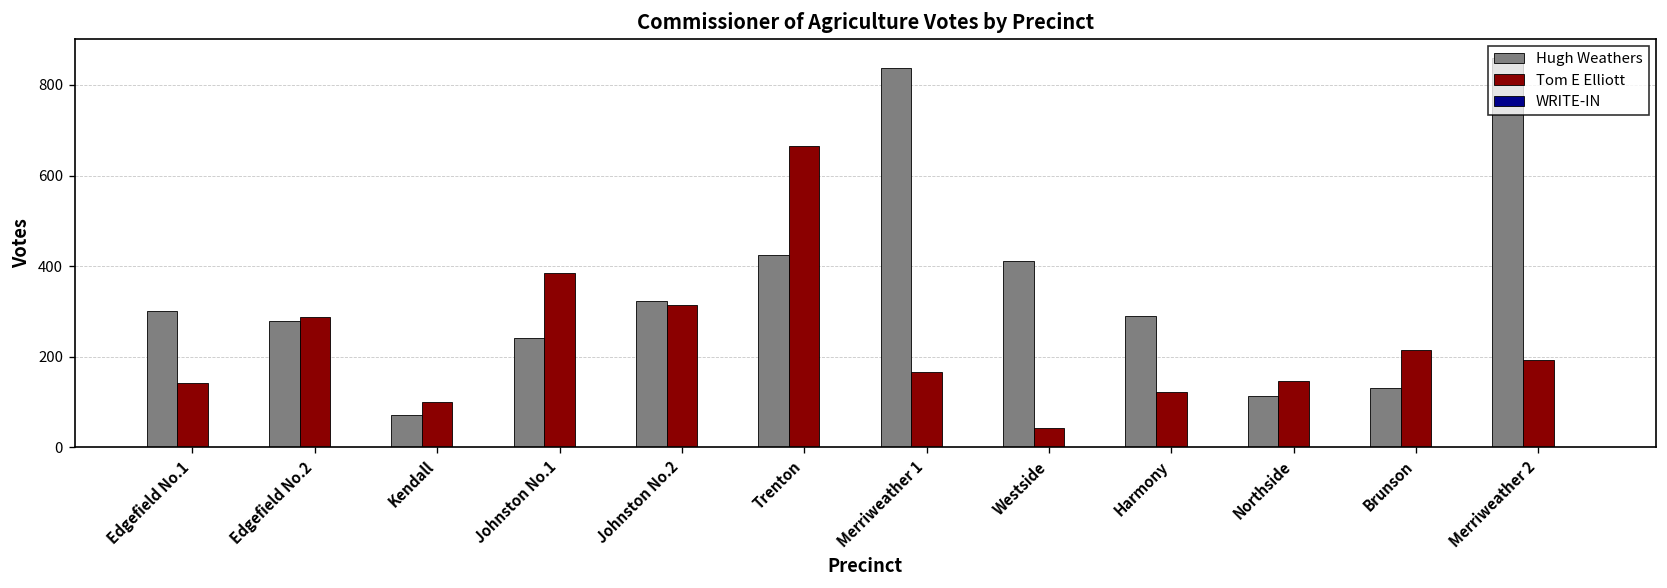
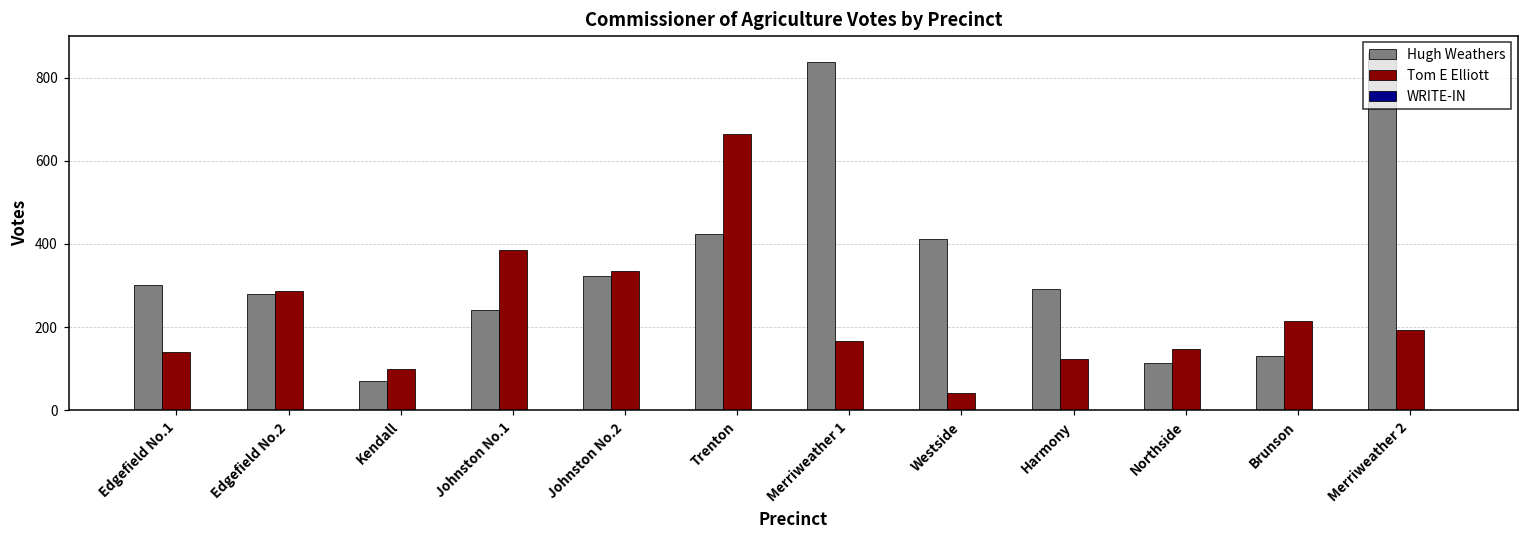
Tom E Elliott, Johnston No.2: 310 -> 340
